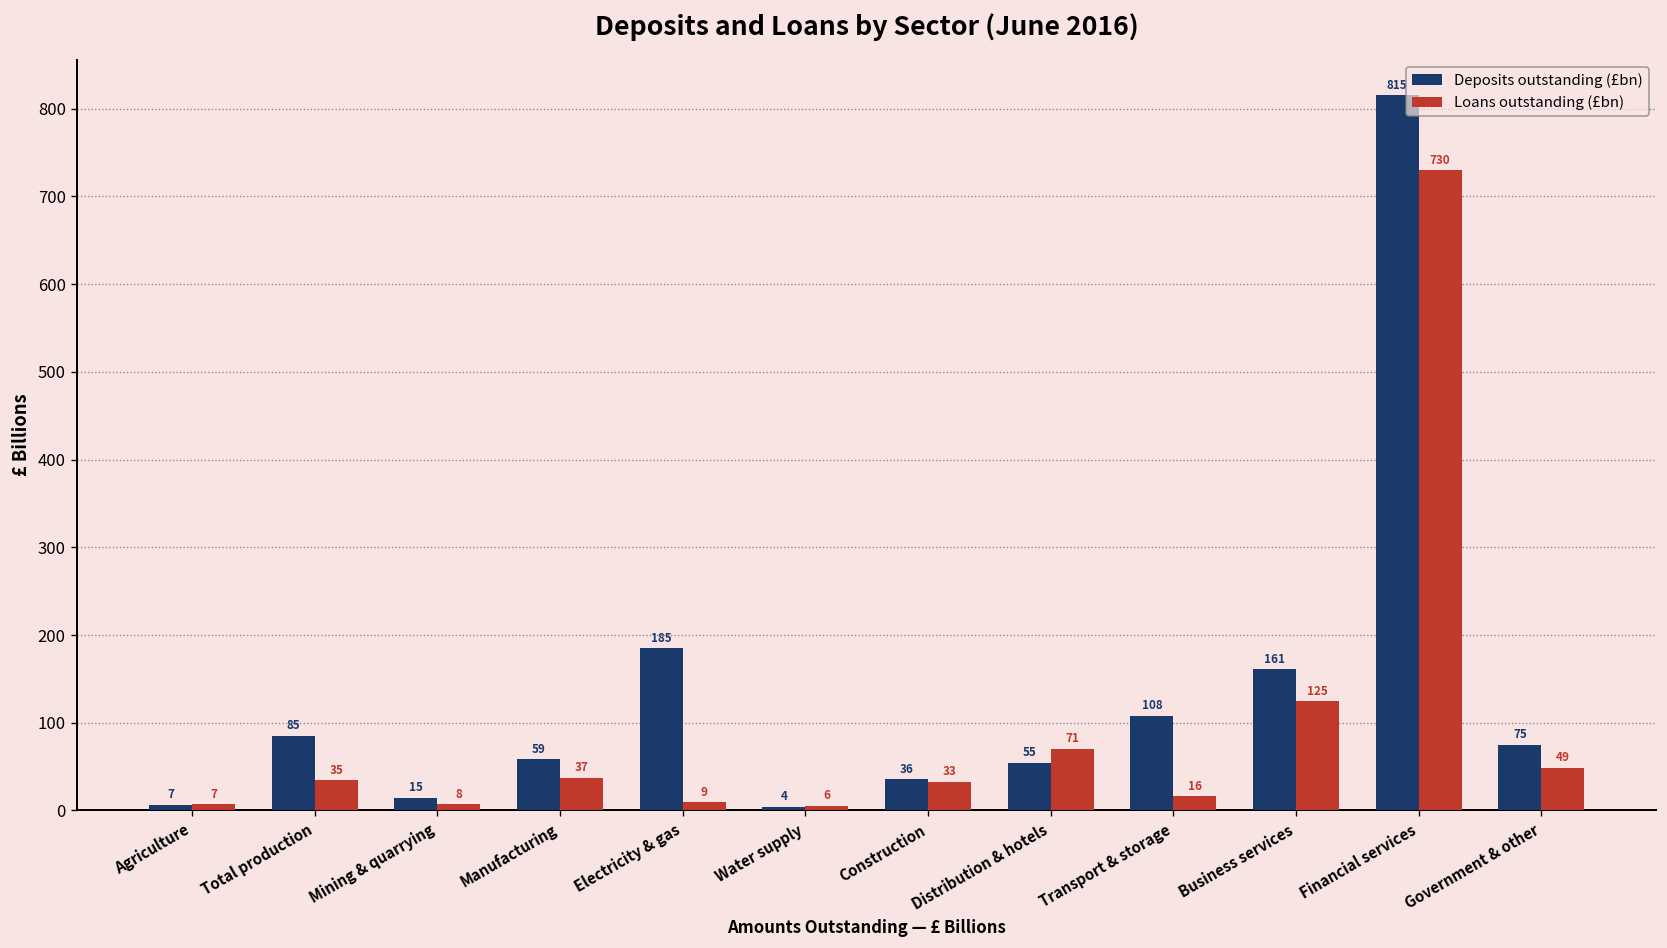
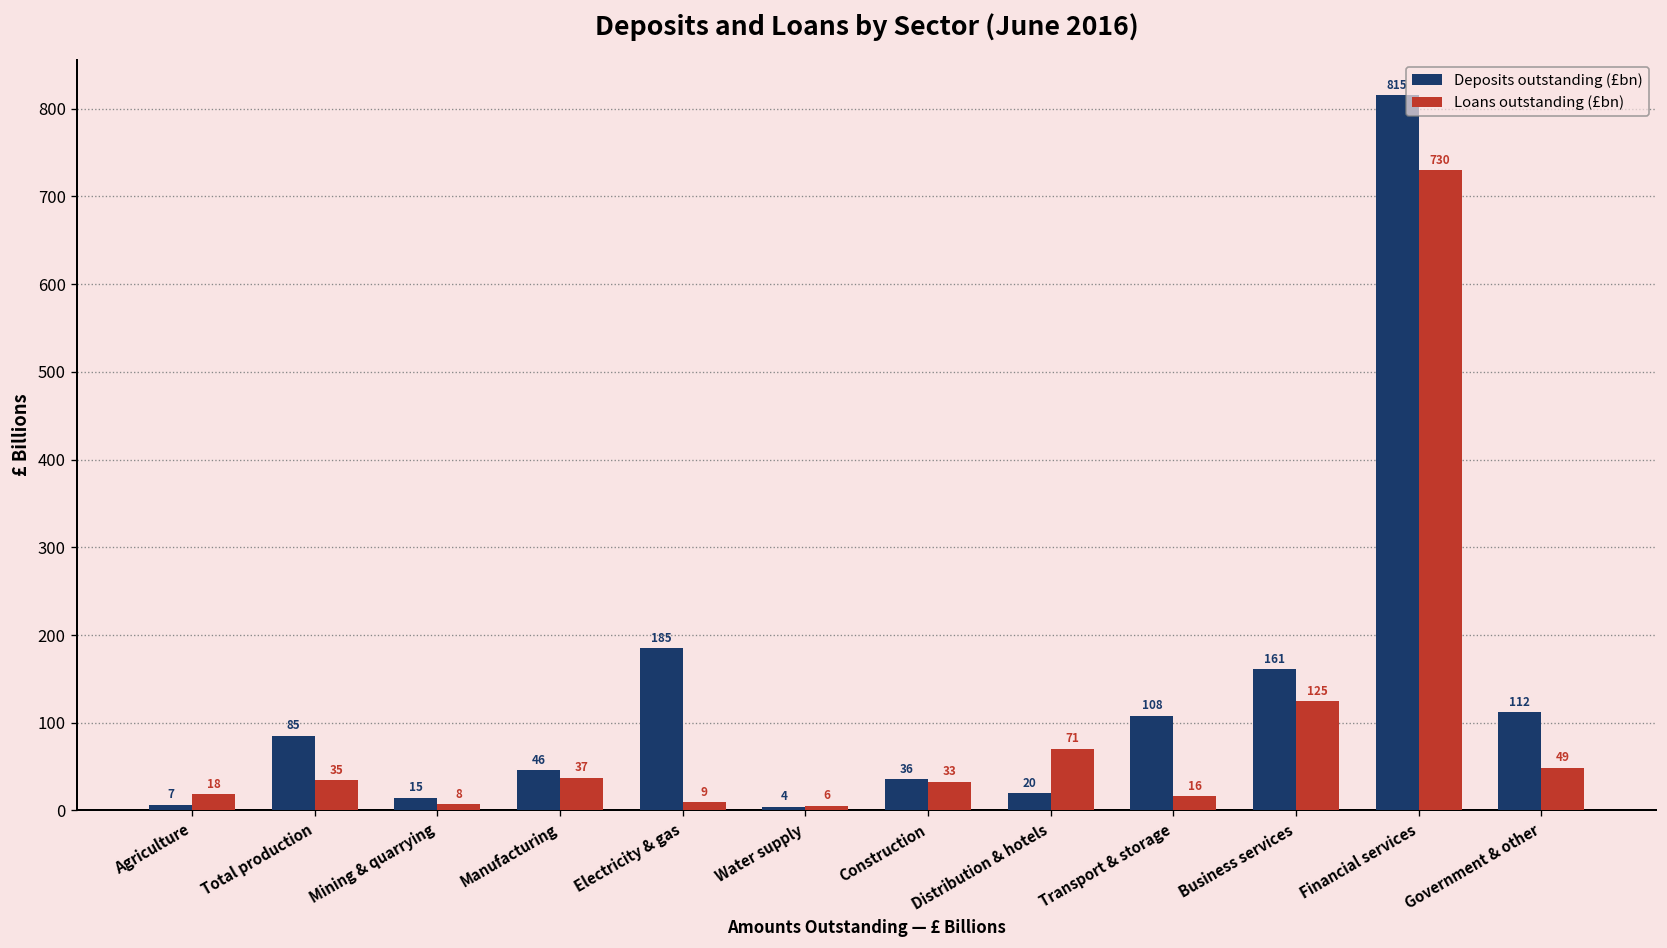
Loans outstanding (£bn), Agriculture: 7 -> 18
Deposits outstanding (£bn), Manufacturing: 59 -> 46
Deposits outstanding (£bn), Distribution & hotels: 55 -> 20
Deposits outstanding (£bn), Government & other: 75 -> 112
